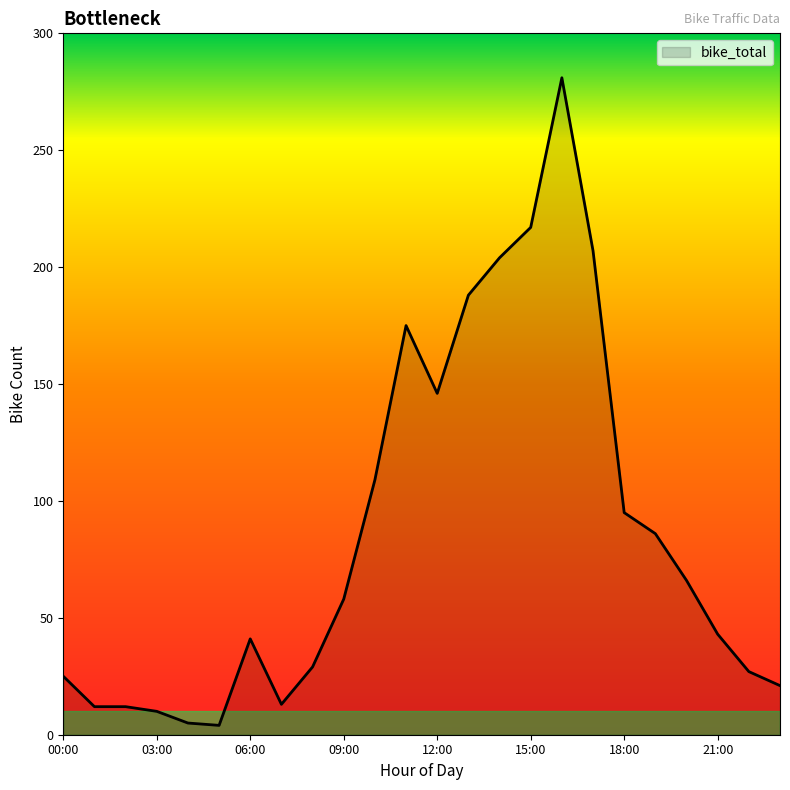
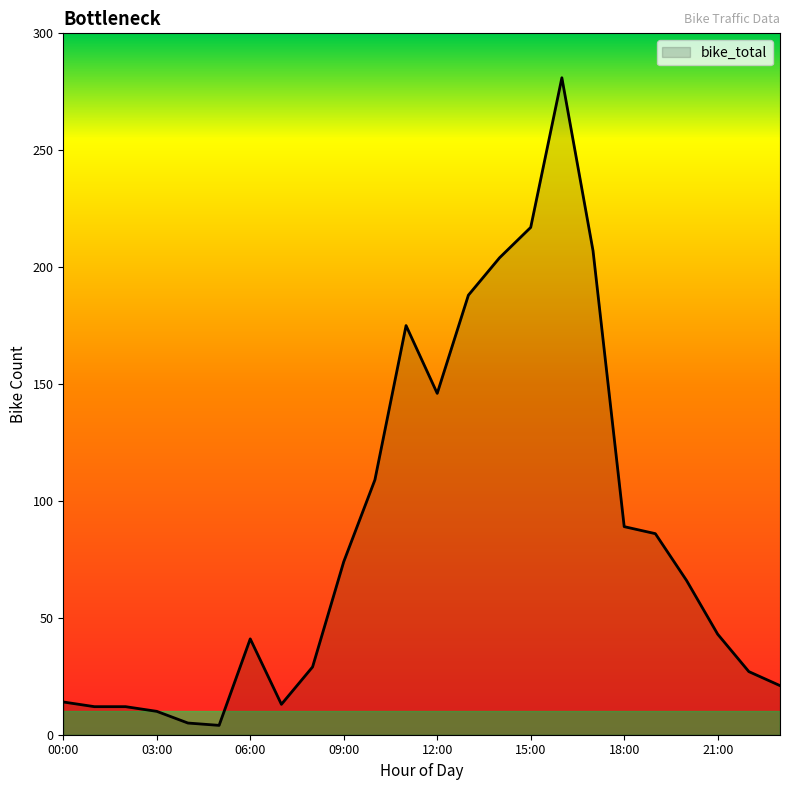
00:00: 25 -> 14
09:00: 58 -> 74
18:00: 95 -> 89
